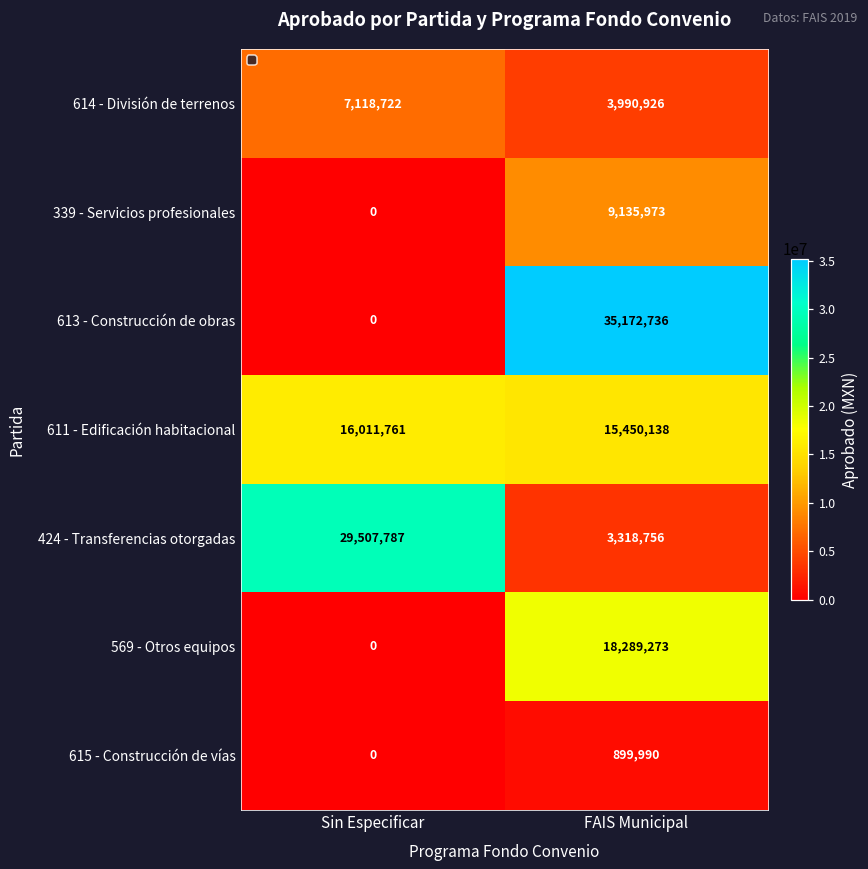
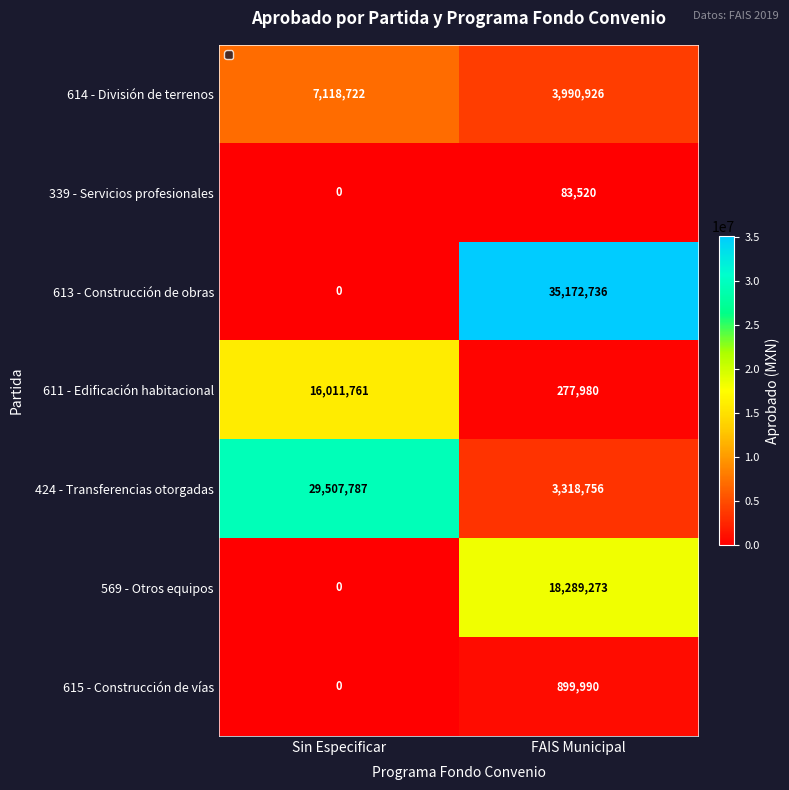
339 - Servicios profesionales, FAIS Municipal: 9,135,973 -> 83,520
611 - Edificación habitacional, FAIS Municipal: 15,450,138 -> 277,980
